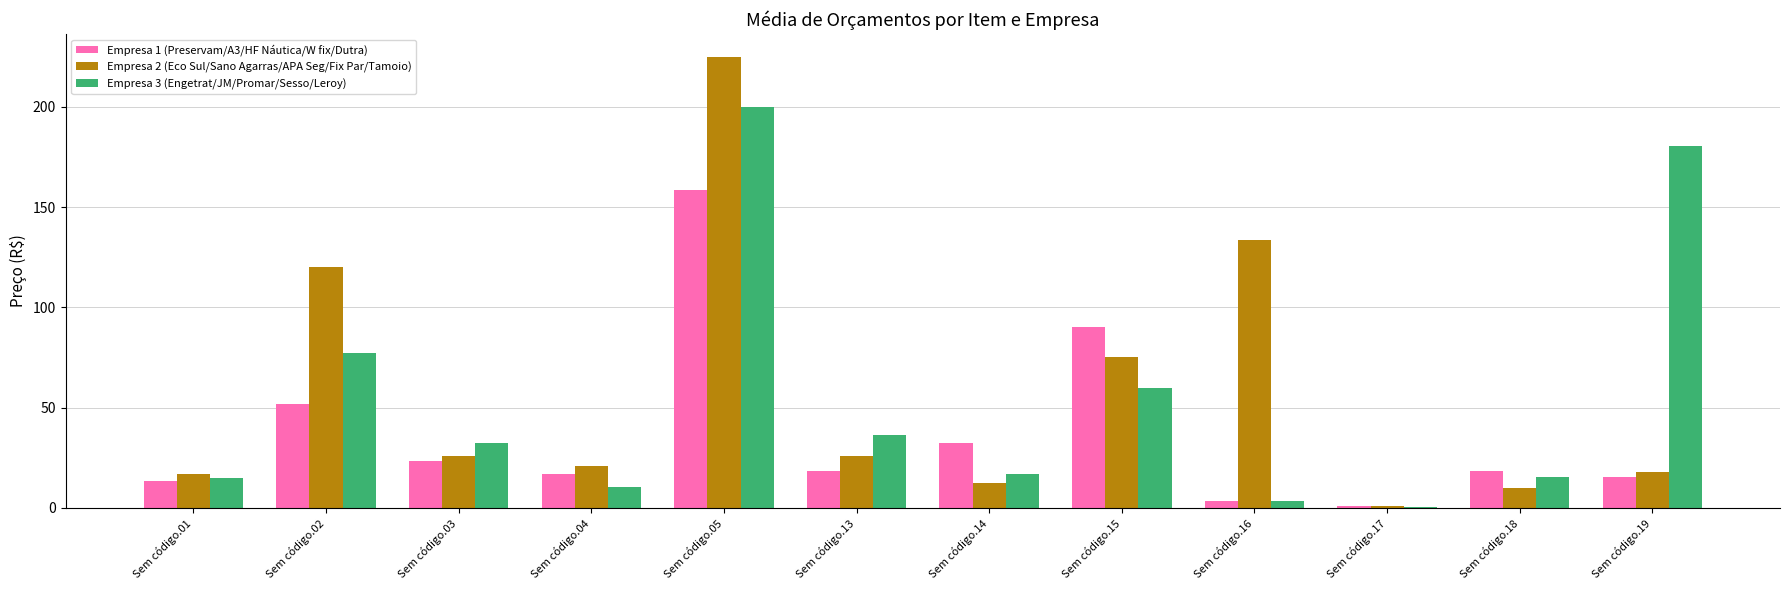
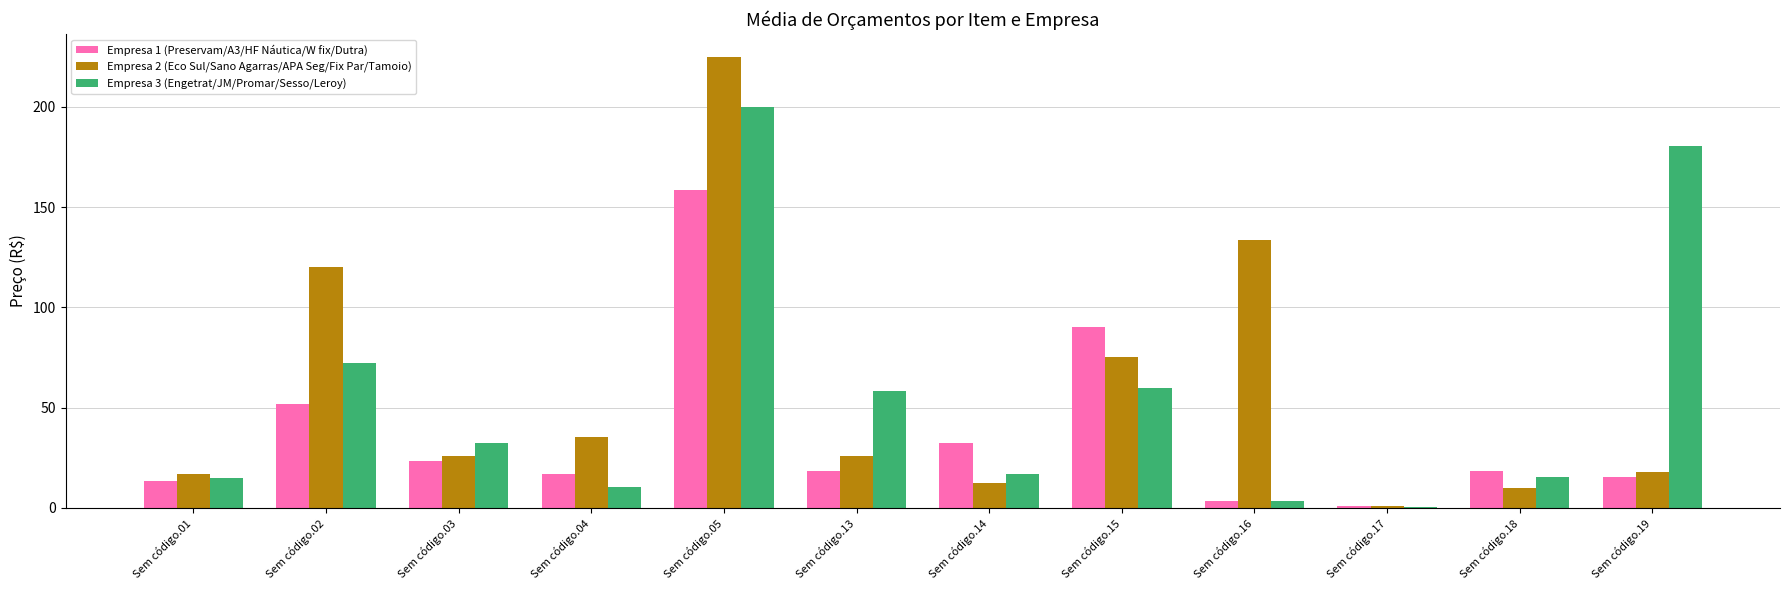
Empresa 3 (Engetrat/JM/Promar/Sesso/Leroy), Sem código.02: 77 -> 72
Empresa 2 (Eco Sul/Sano Agarras/APA Seg/Fix Par/Tamoio), Sem código.04: 21 -> 35
Empresa 3 (Engetrat/JM/Promar/Sesso/Leroy), Sem código.13: 36 -> 58
